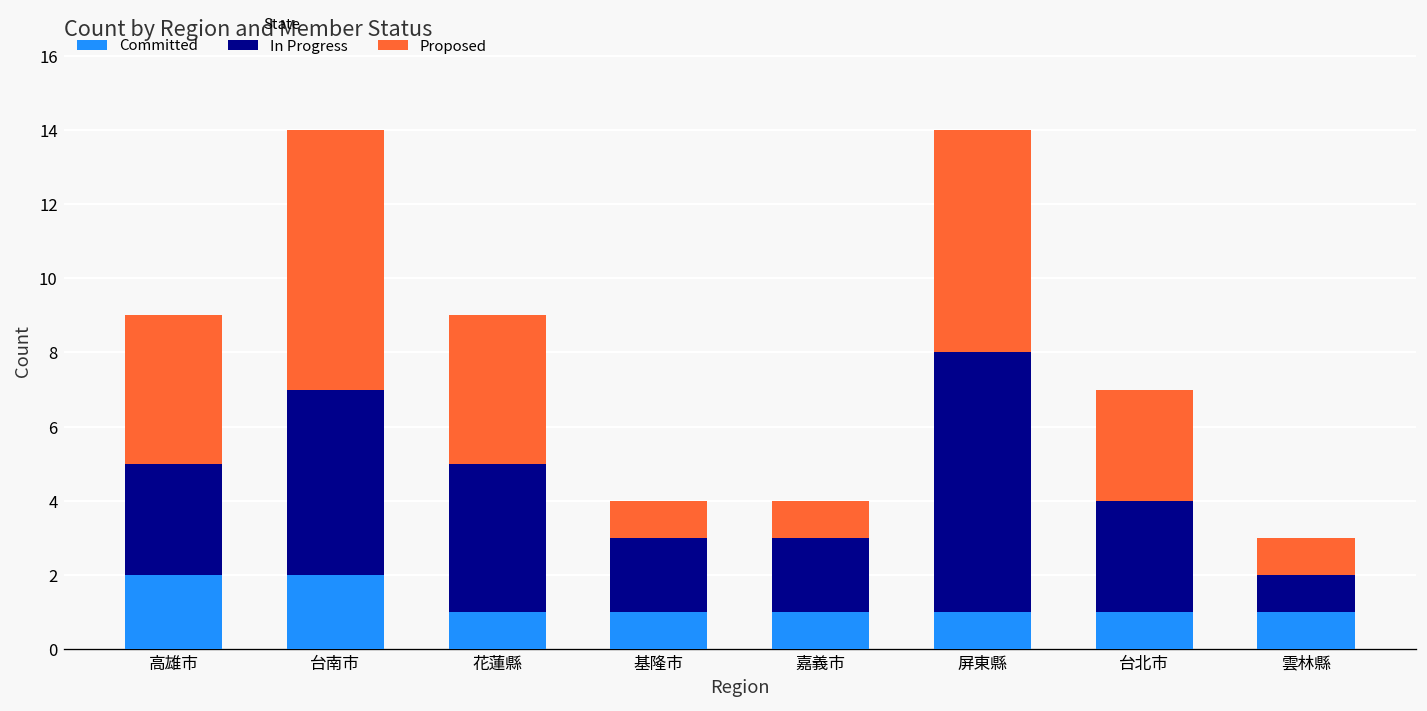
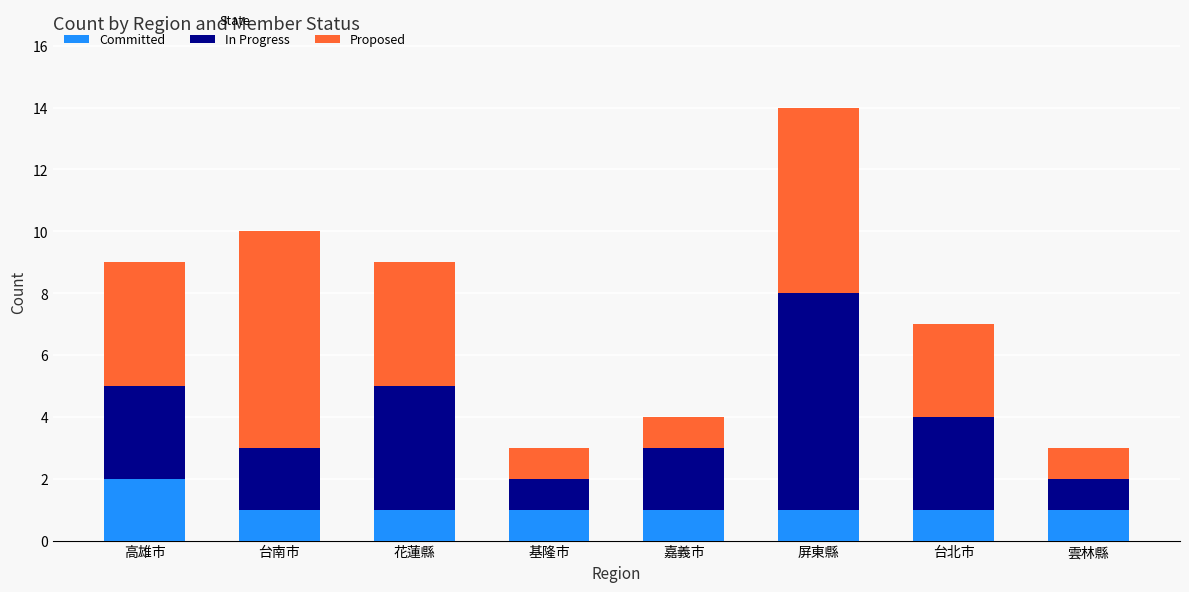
Committed, 台南市: 2 -> 1
In Progress, 台南市: 5 -> 2
In Progress, 基隆市: 2 -> 1
